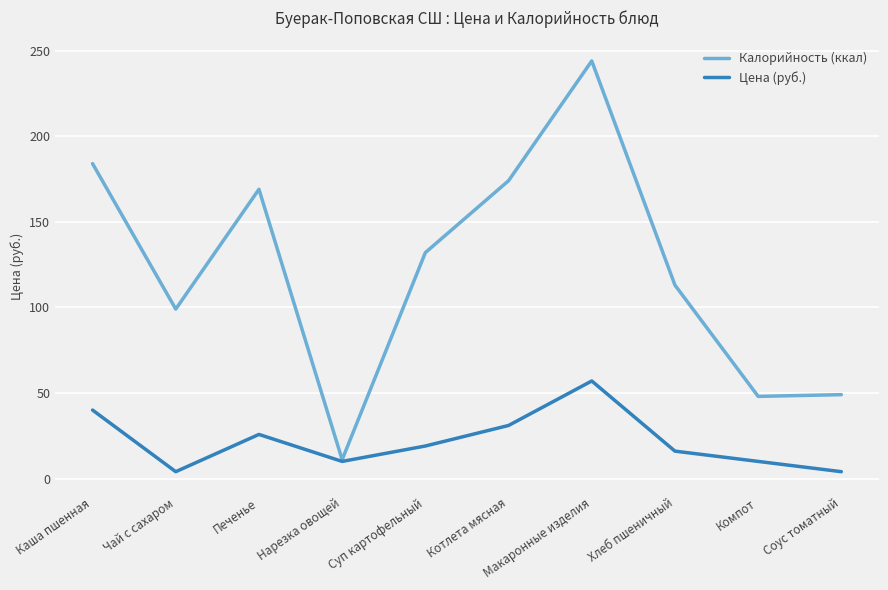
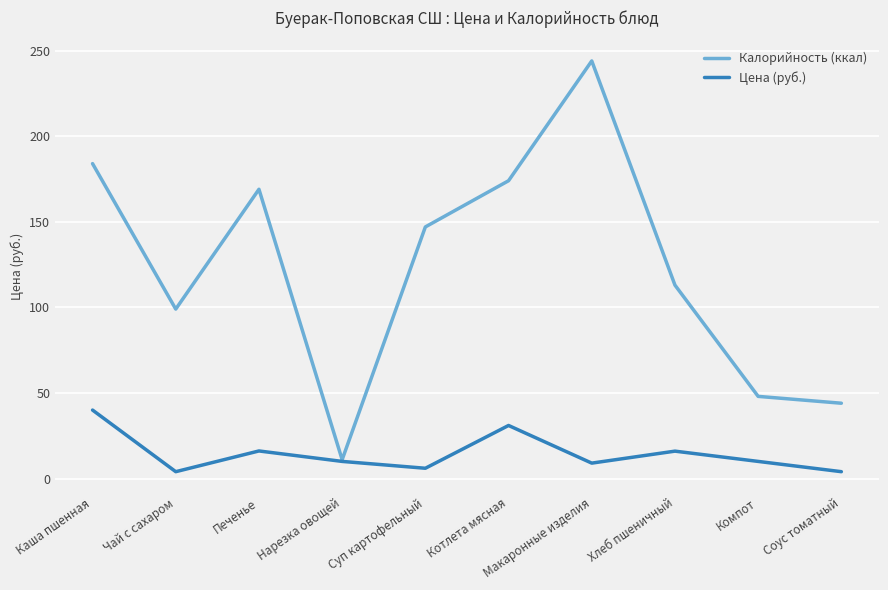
Цена (руб.), Печенье: 26 -> 16
Калорийность (ккал), Суп картофельный: 132 -> 147
Цена (руб.), Суп картофельный: 19 -> 6
Цена (руб.), Макаронные изделия: 57 -> 9
Калорийность (ккал), Соус томатный: 49 -> 44
